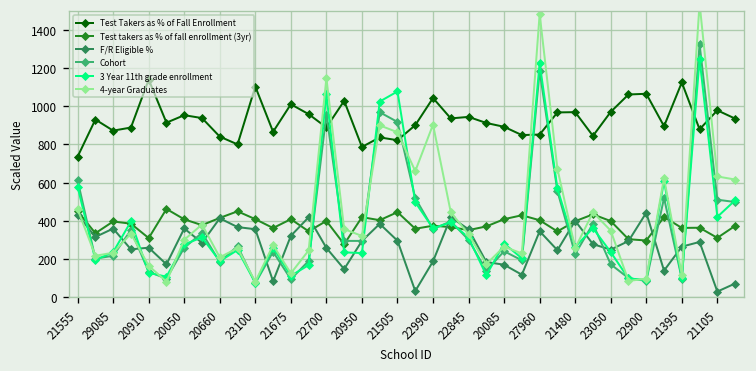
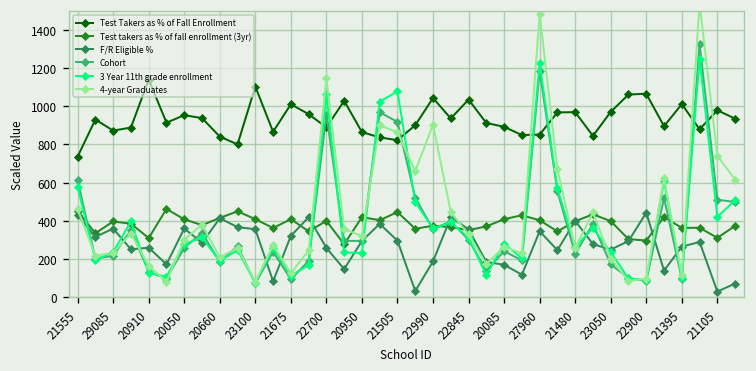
Test Takers as % of Fall Enrollment, 20950: 790 -> 860
Test Takers as % of Fall Enrollment, 22845: 940 -> 1040
4-year Graduates, 23050: 350 -> 200
Test Takers as % of Fall Enrollment, 21395: 1130 -> 1010
4-year Graduates, 21105: 630 -> 740
